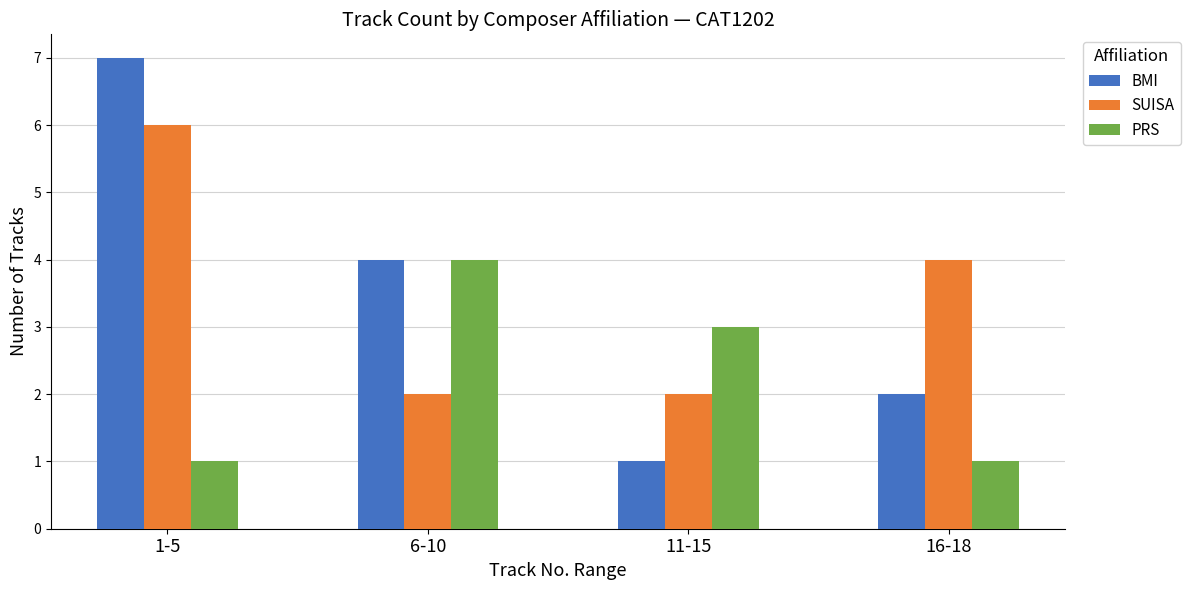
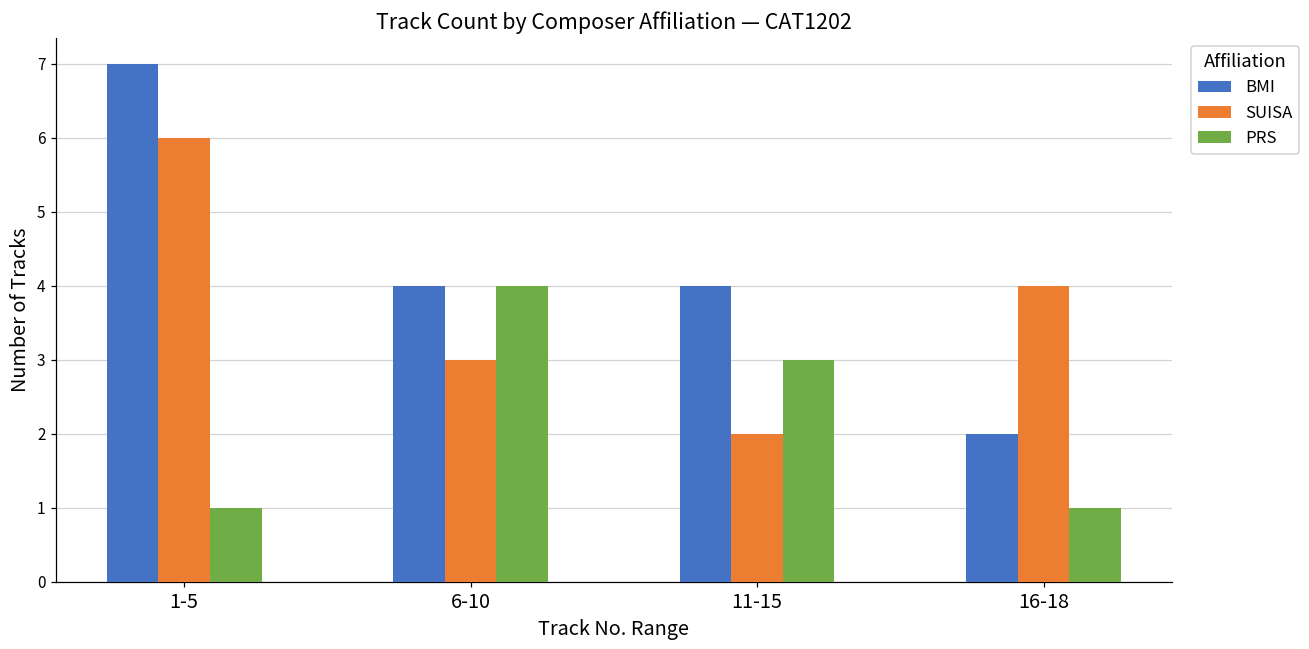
SUISA, 6-10: 2 -> 3
BMI, 11-15: 1 -> 4
